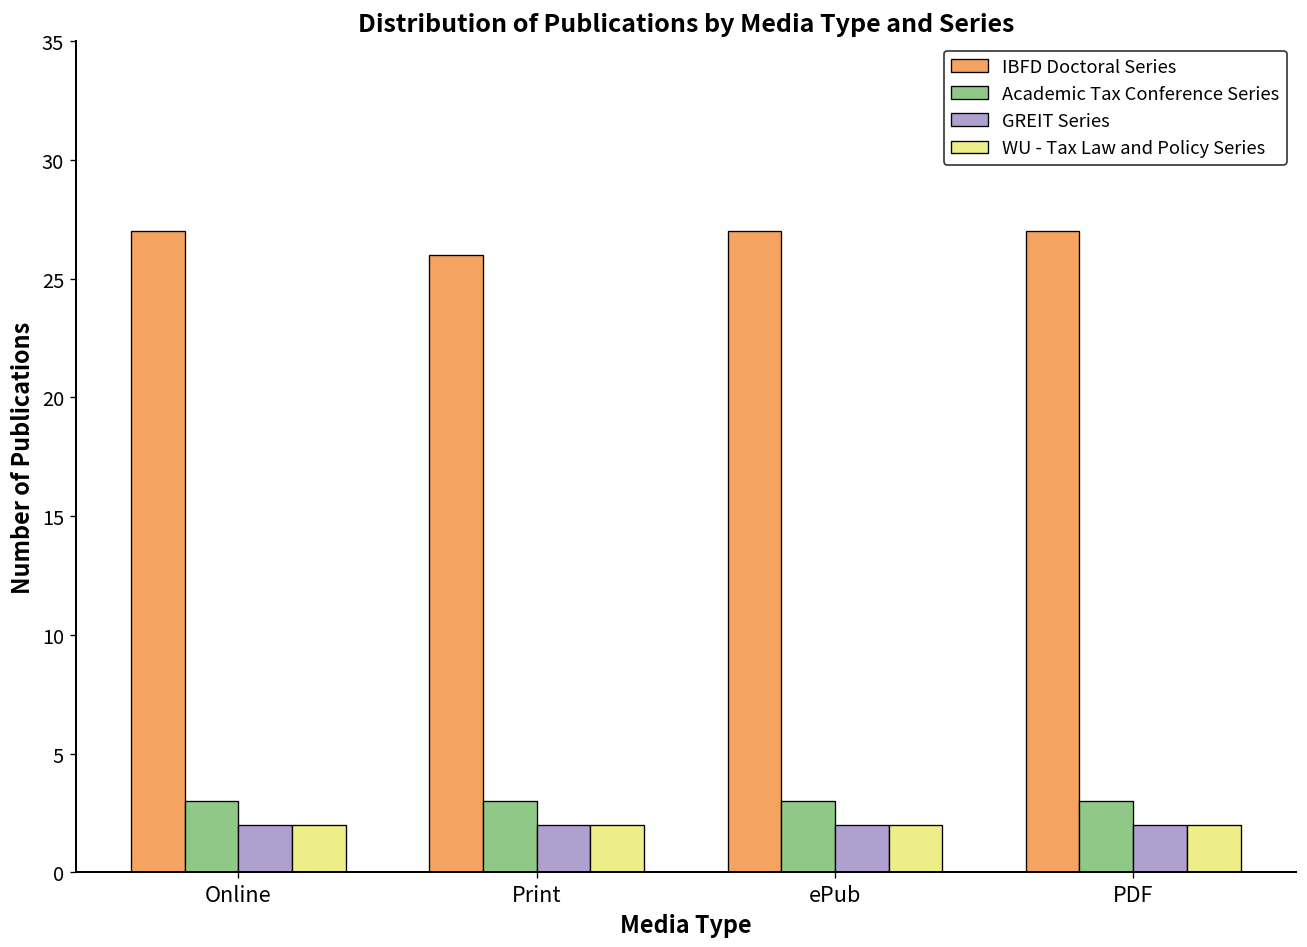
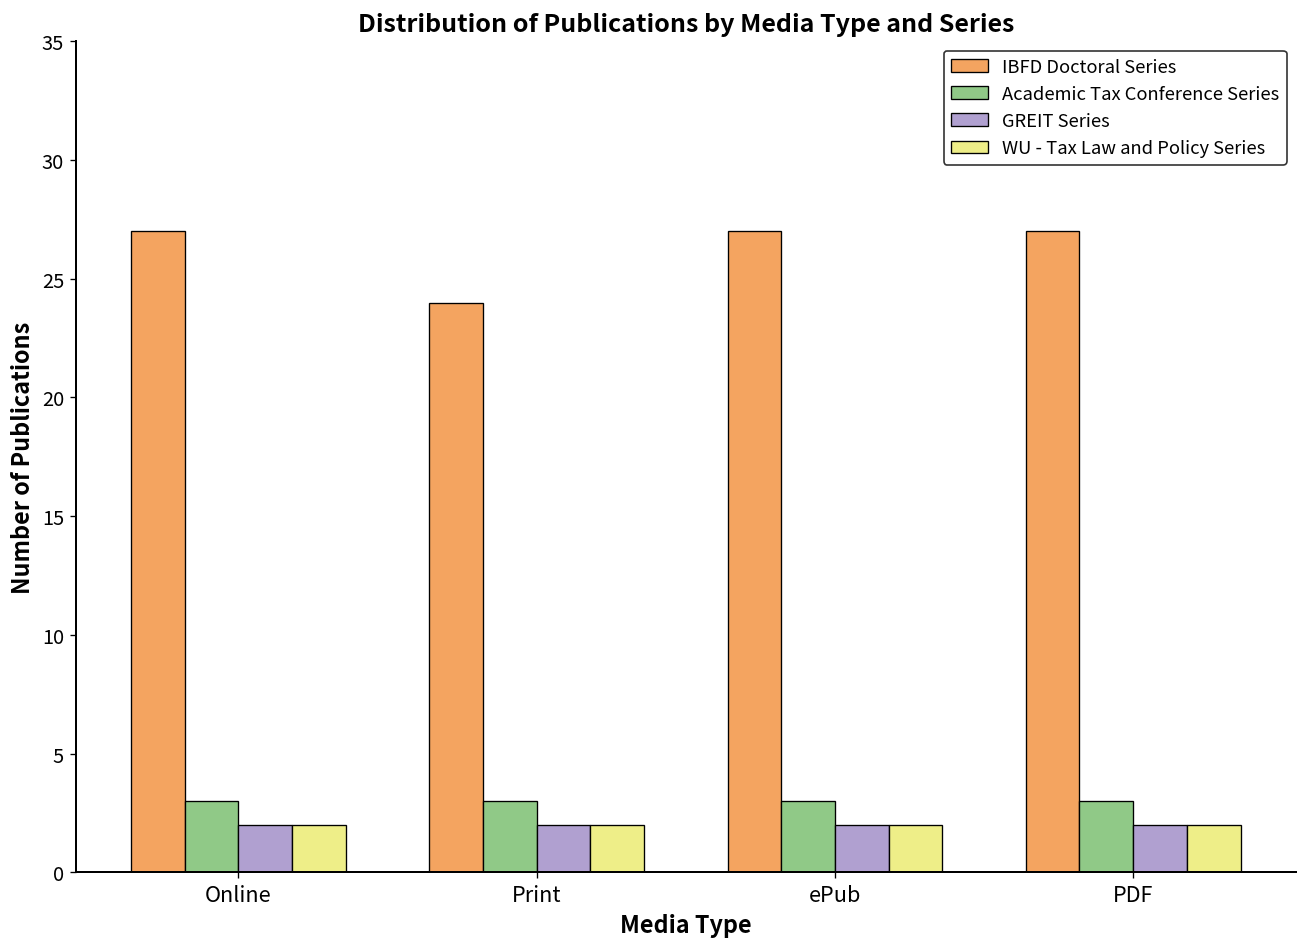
IBFD Doctoral Series, Print: 26 -> 24
